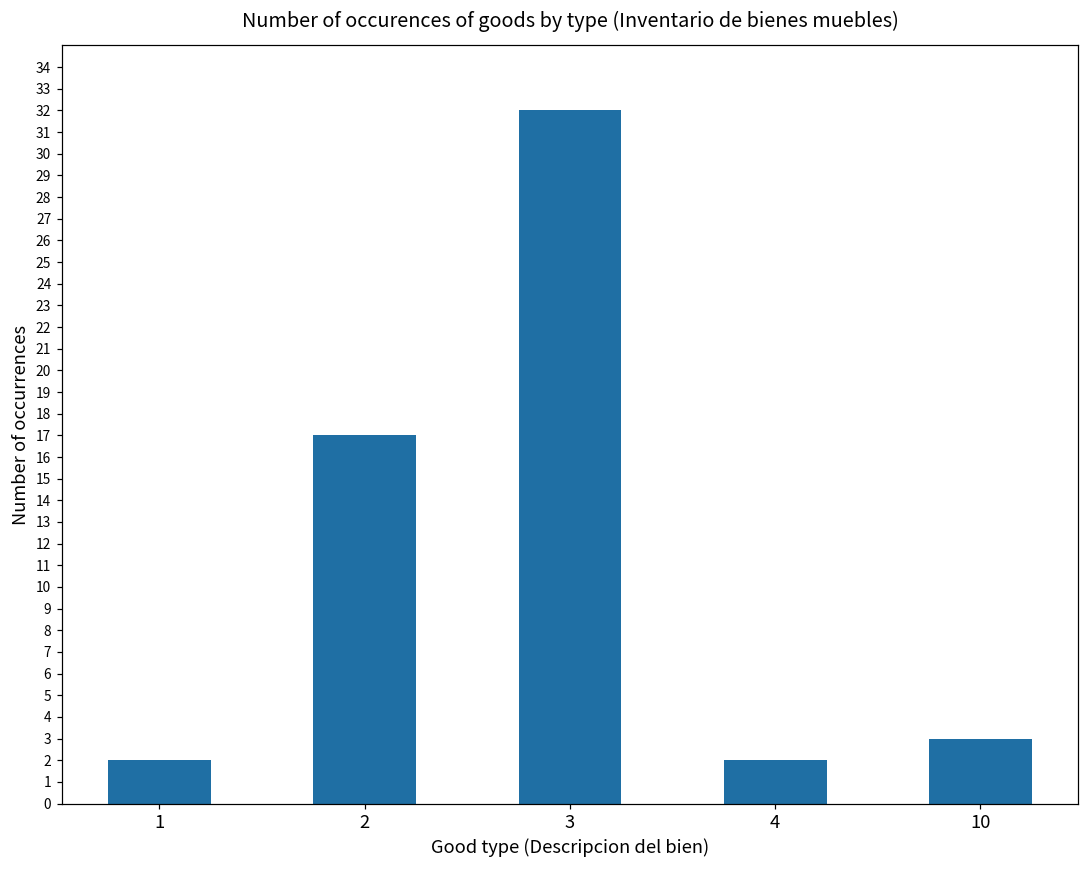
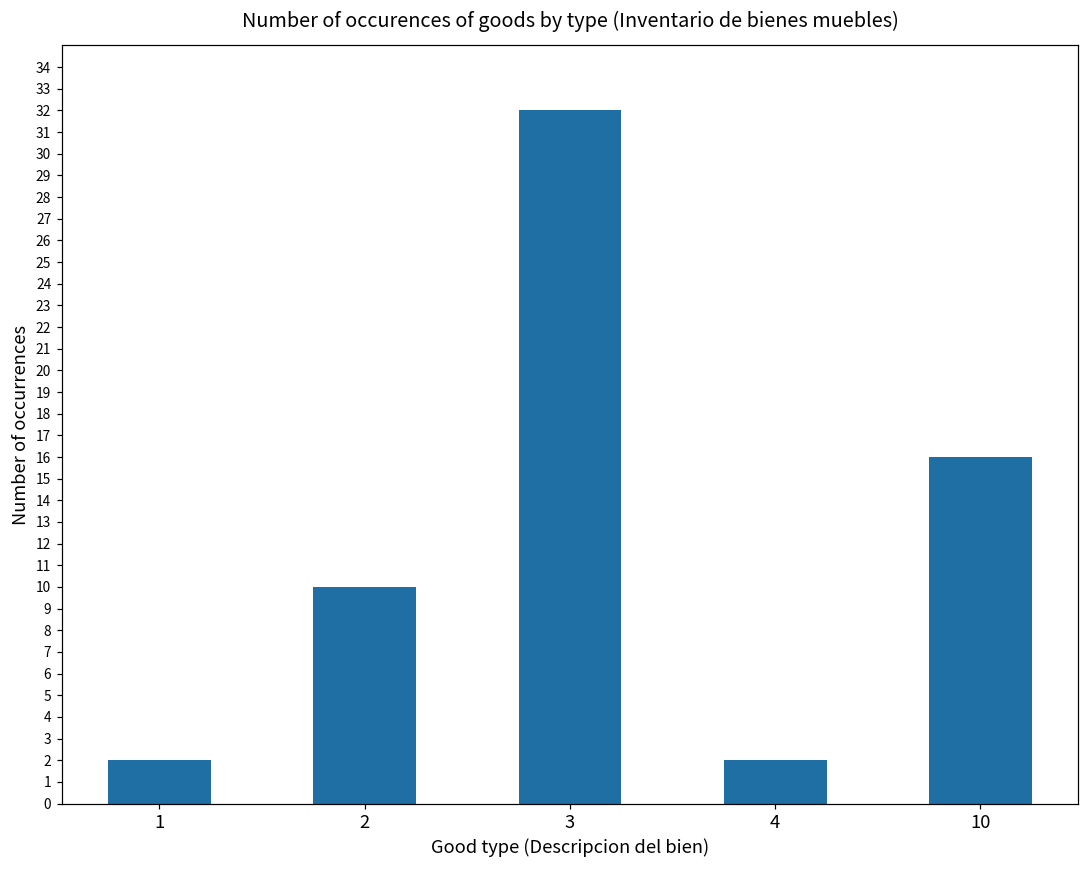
2: 17 -> 10
10: 3 -> 16
